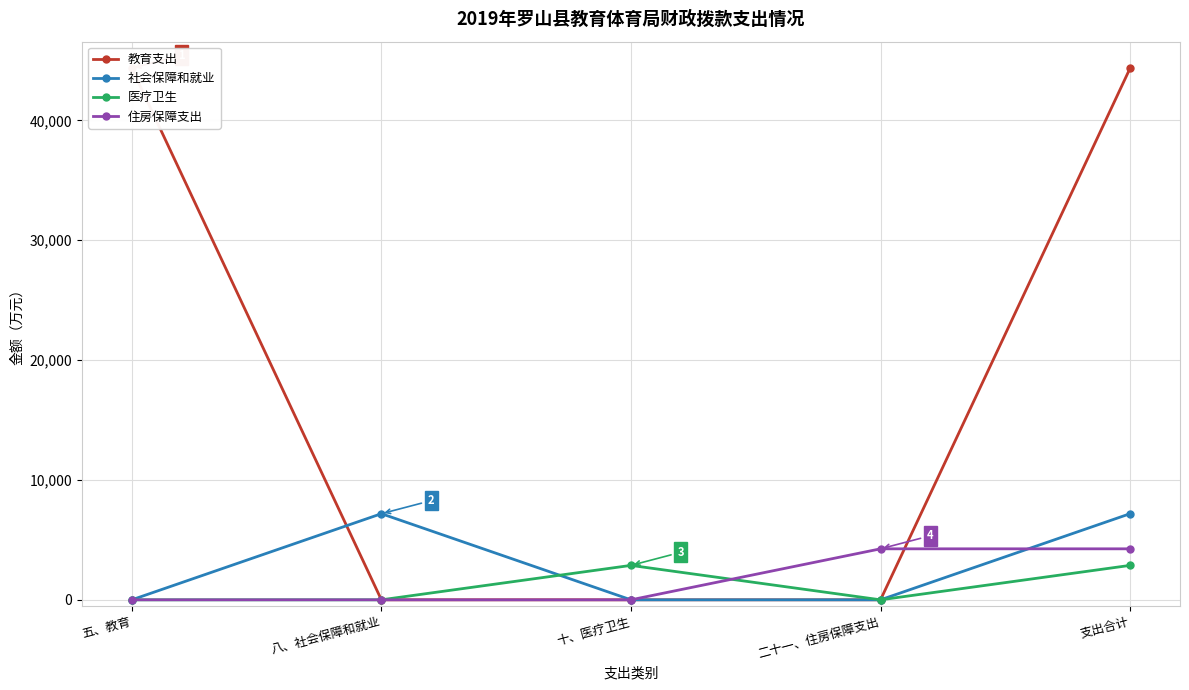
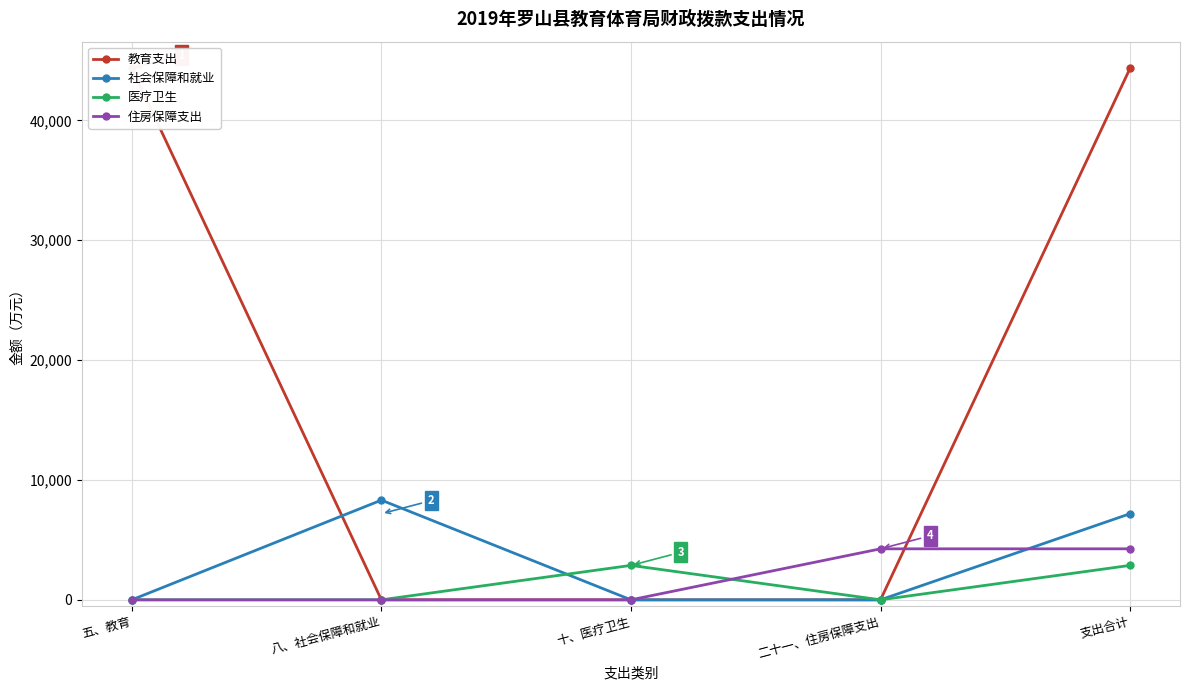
社会保障和就业, 八、社会保障和就业: 7,200 -> 8,300
